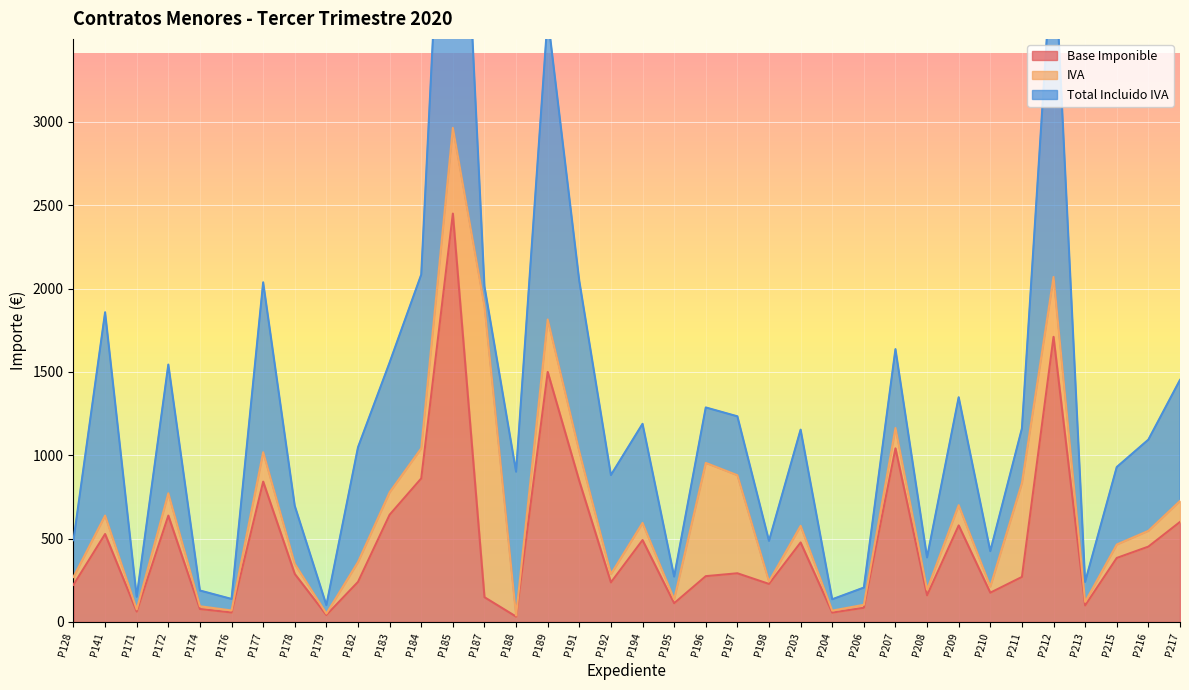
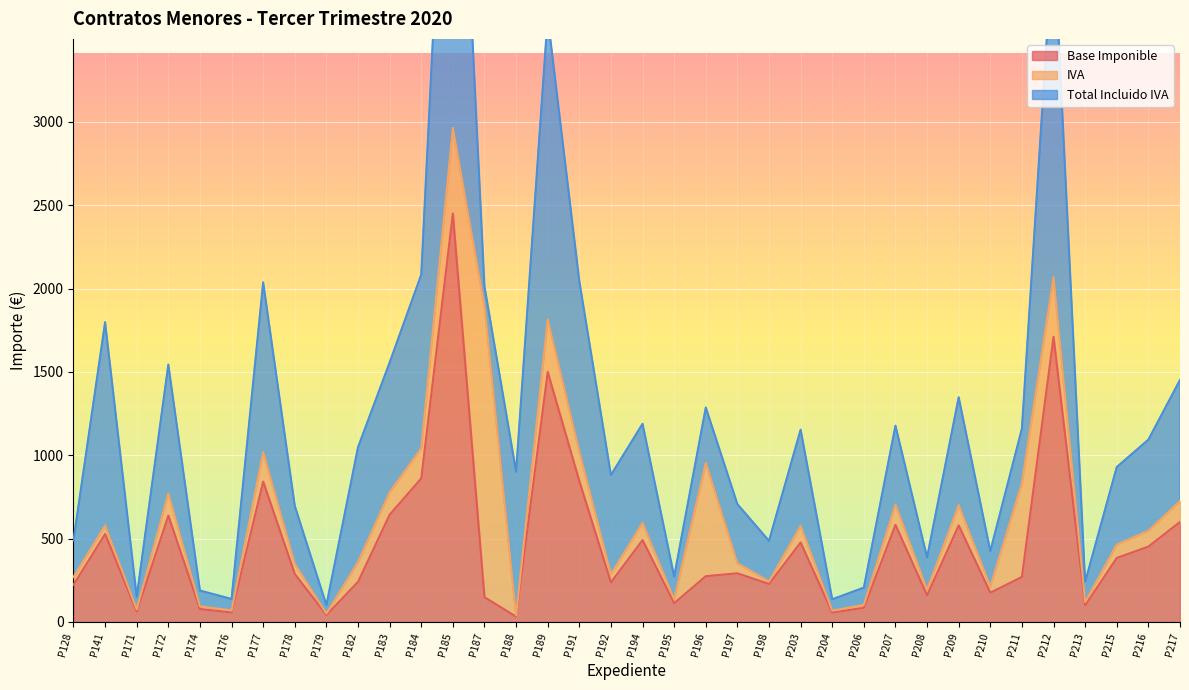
IVA, P141: 110 -> 50
IVA, P197: 590 -> 60
Base Imponible, P207: 1040 -> 580
